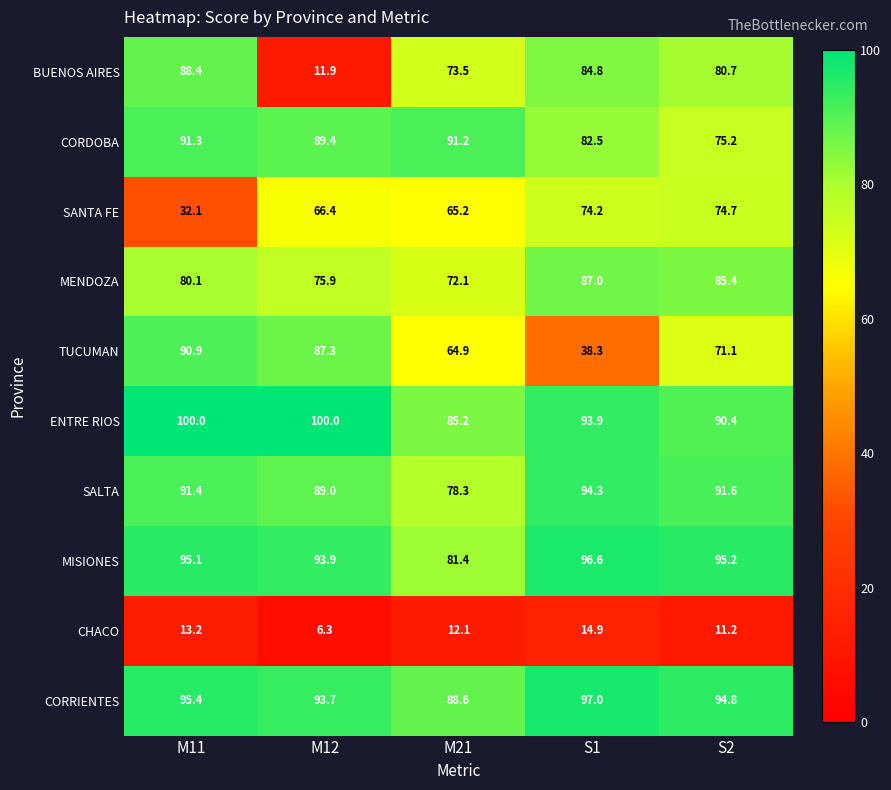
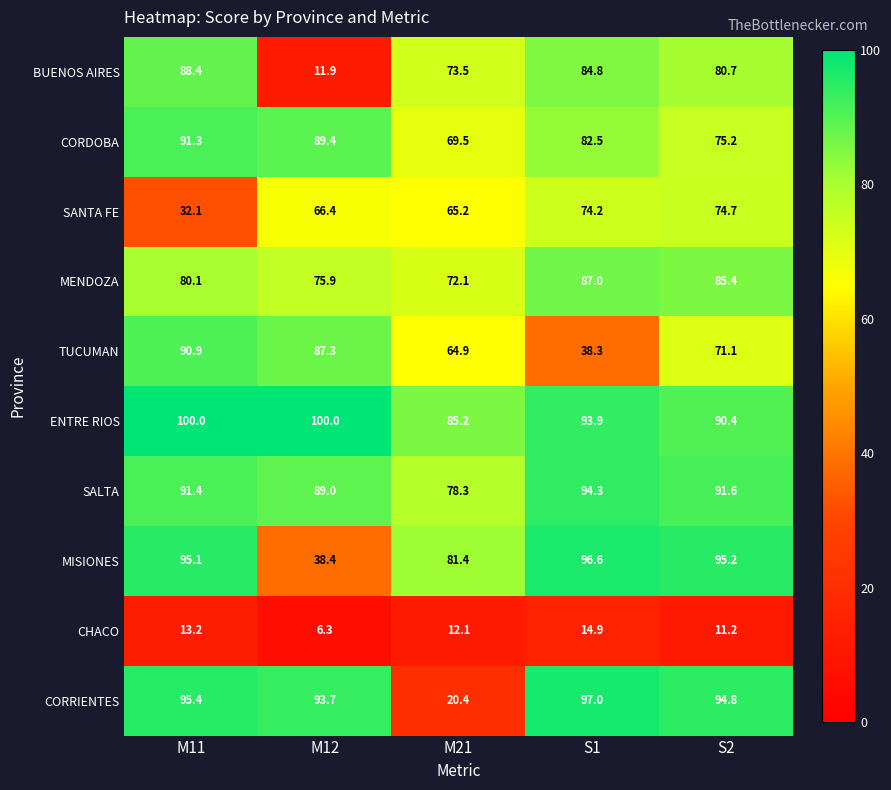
CORDOBA, M21: 91.2 -> 69.5
MISIONES, M12: 93.9 -> 38.4
CORRIENTES, M21: 88.6 -> 20.4
